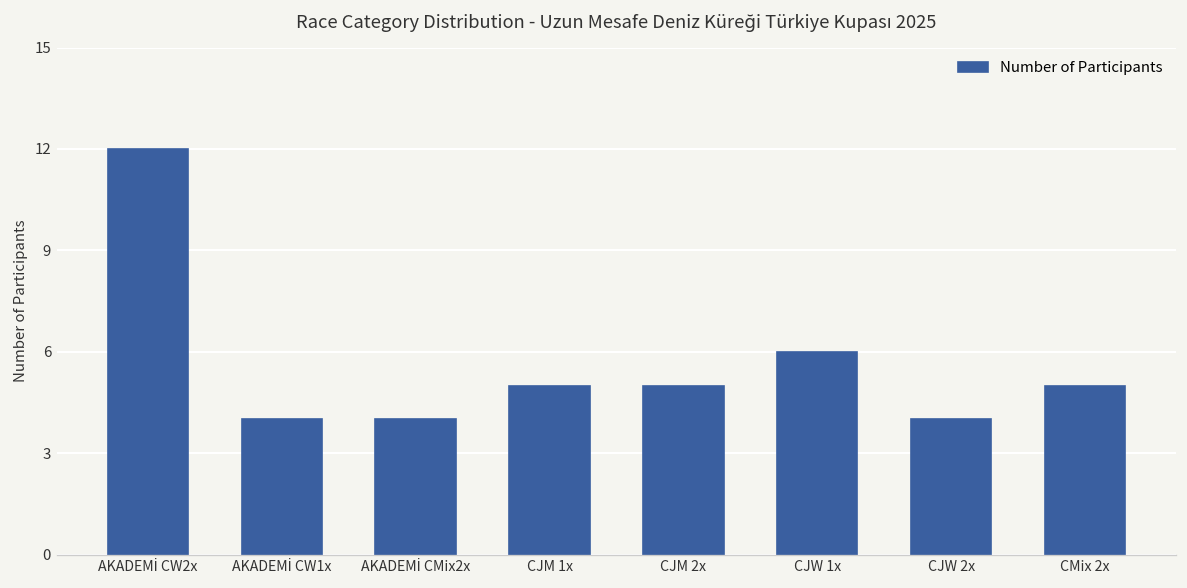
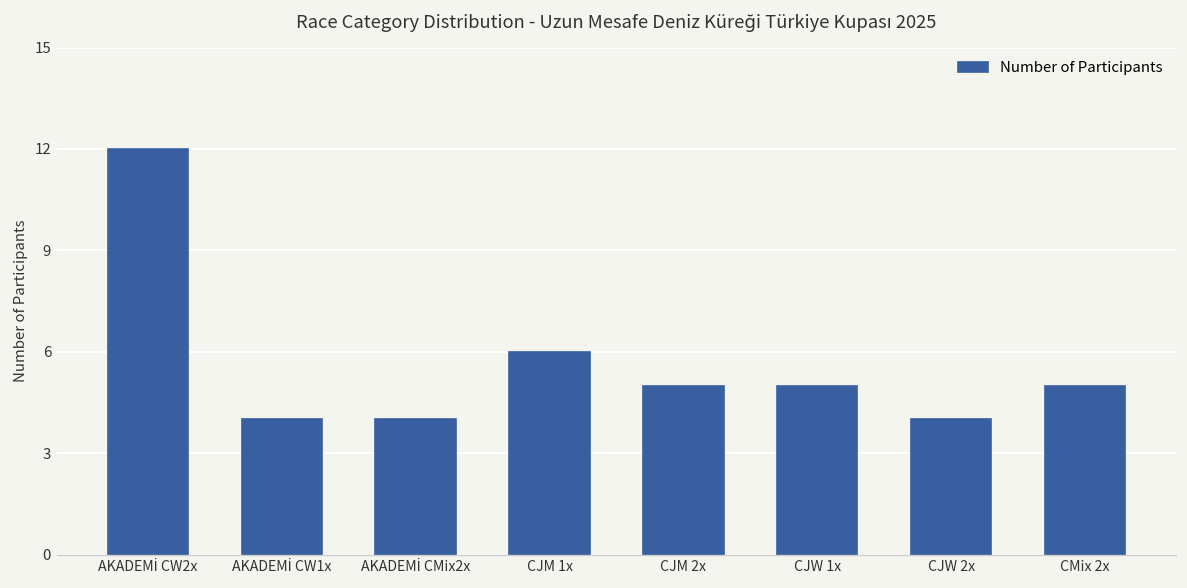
CJM 1x: 5 -> 6
CJW 1x: 6 -> 5
